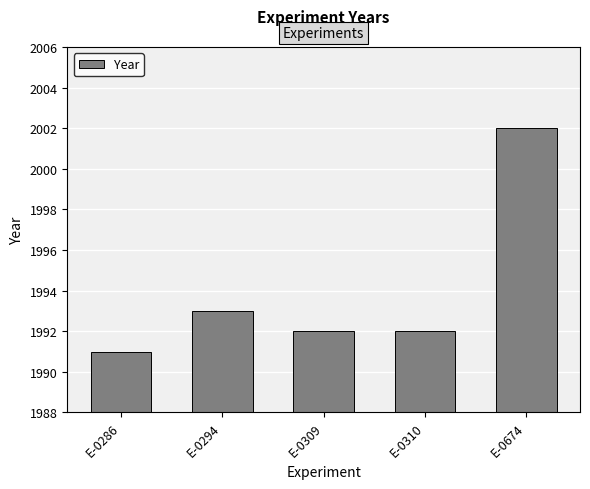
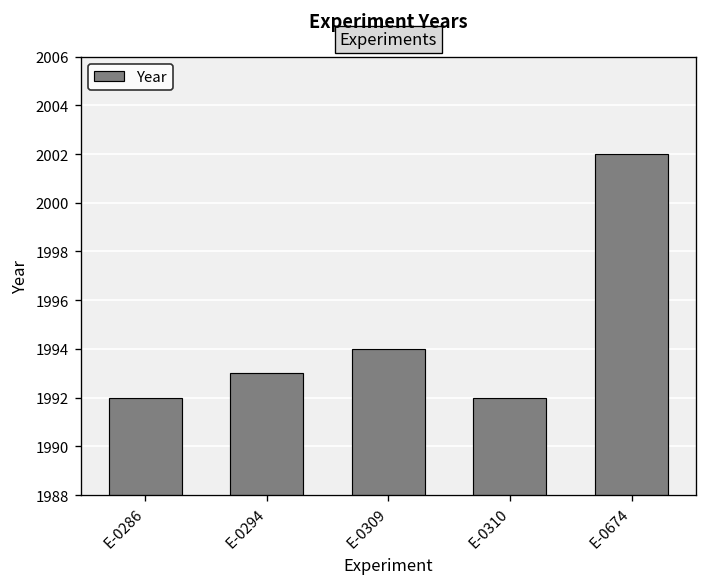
E-0286: 1991 -> 1992
E-0309: 1992 -> 1994
